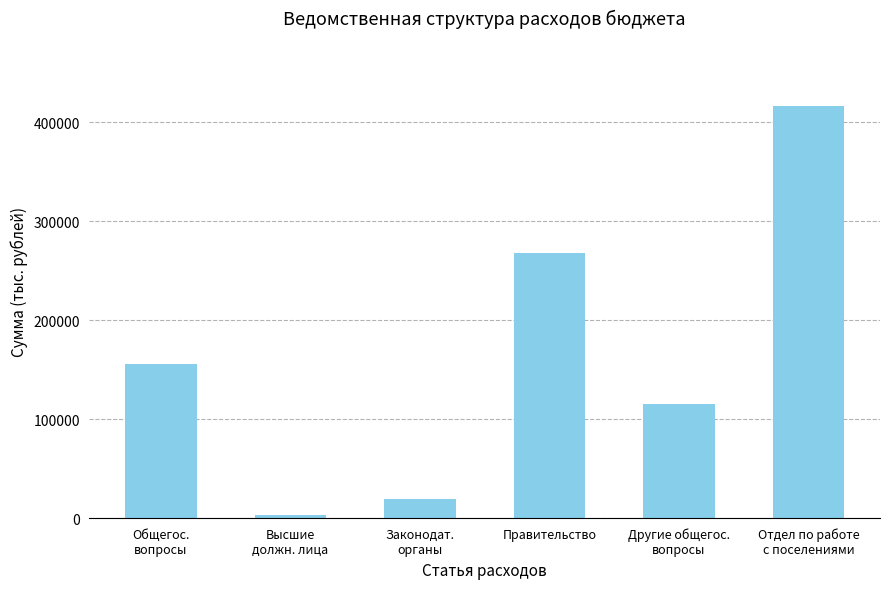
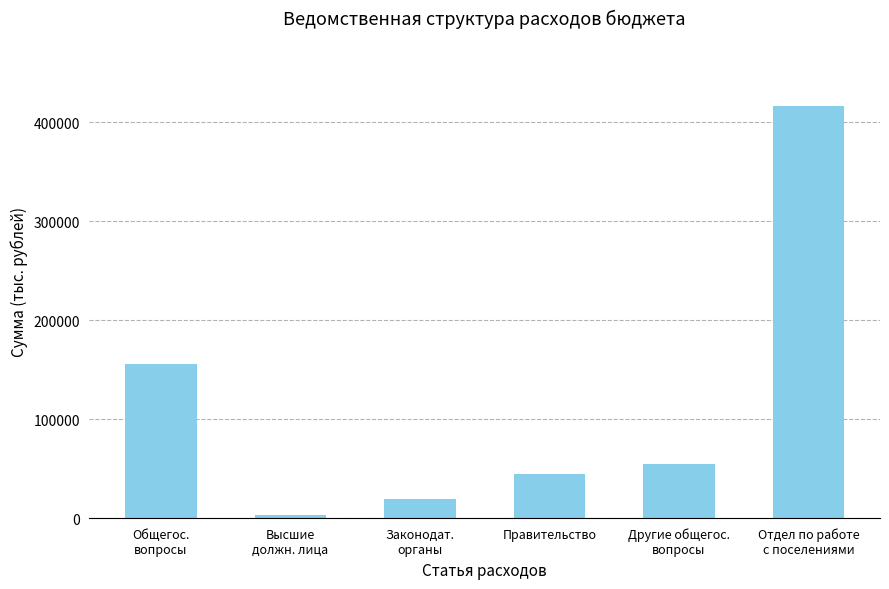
Правительство: 270000 -> 40000
Другие общегос. вопросы: 110000 -> 50000
